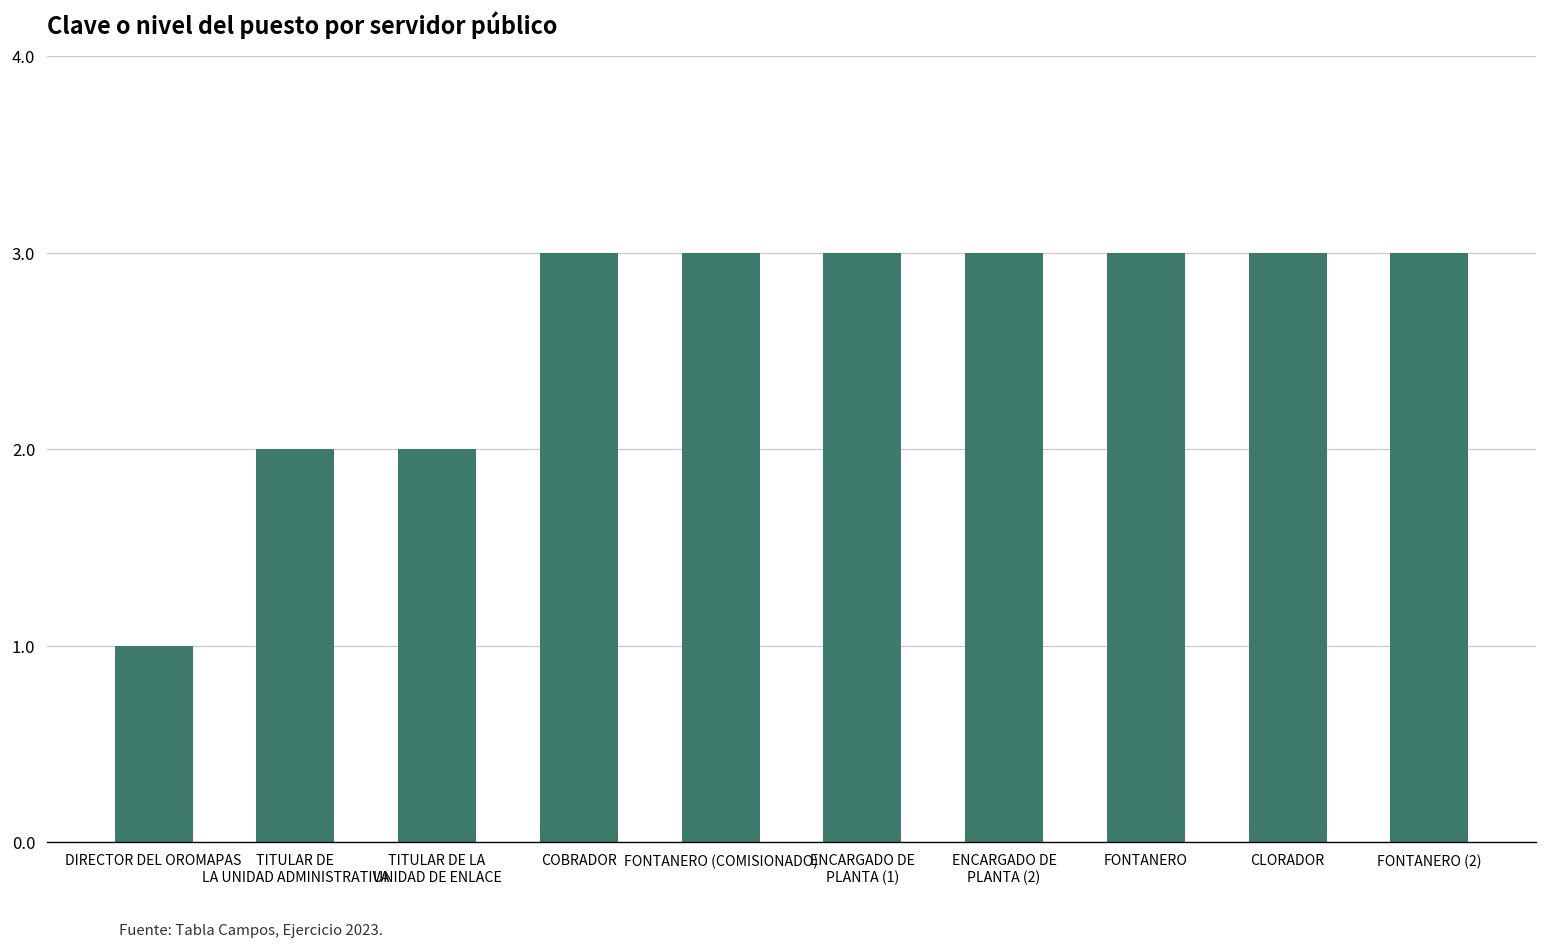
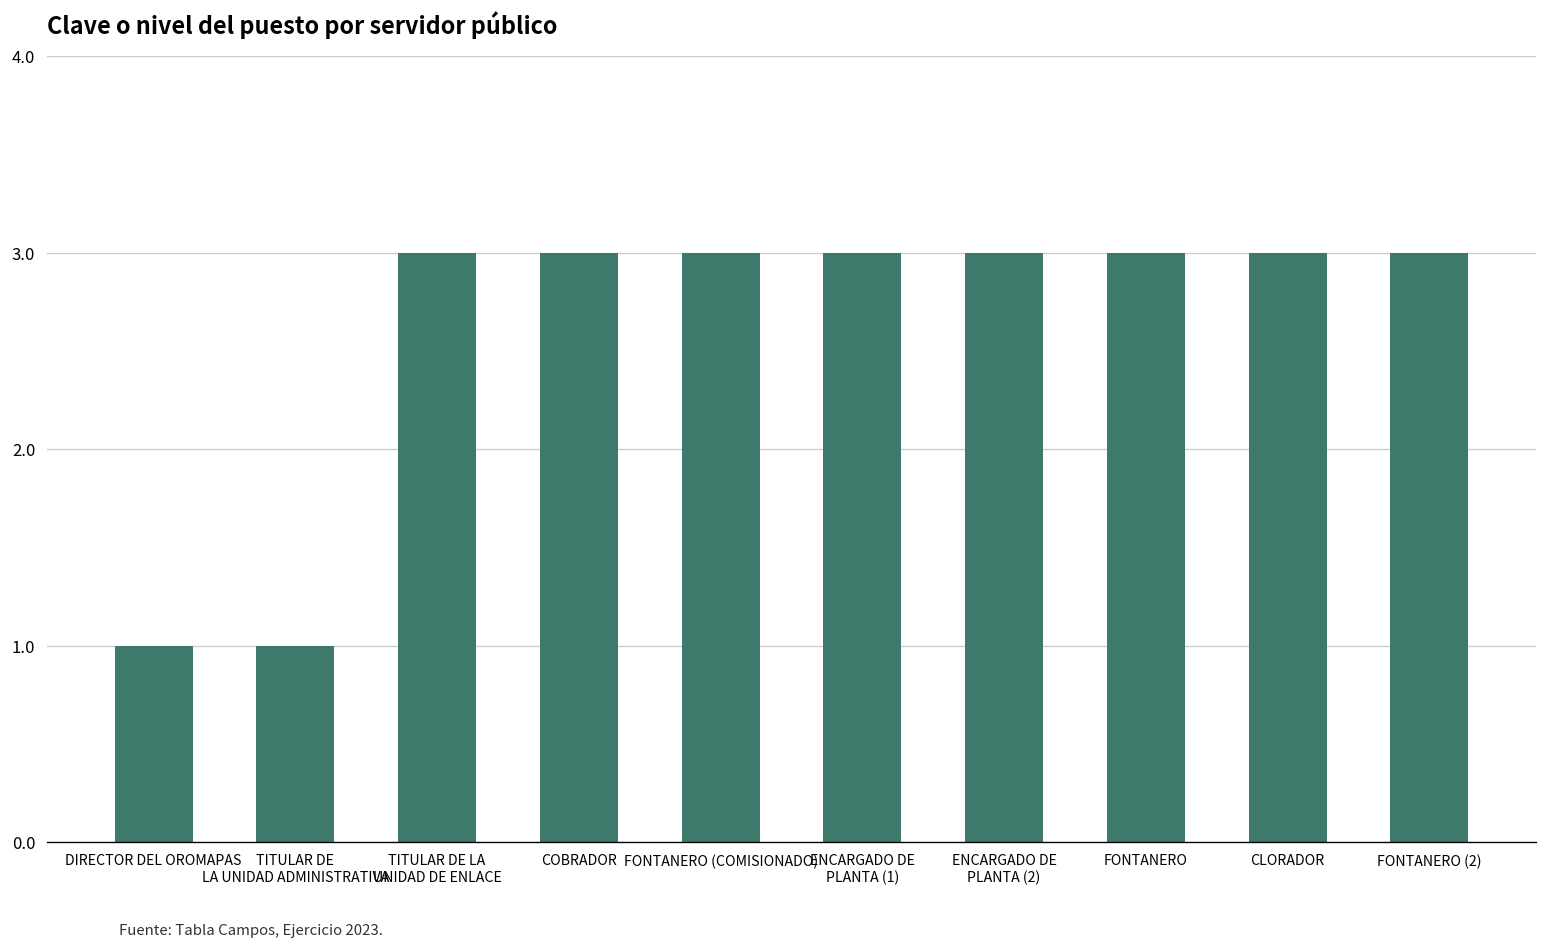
TITULAR DE LA UNIDAD ADMINISTRATIVA: 2 -> 1
TITULAR DE LA UNIDAD DE ENLACE: 2 -> 3
